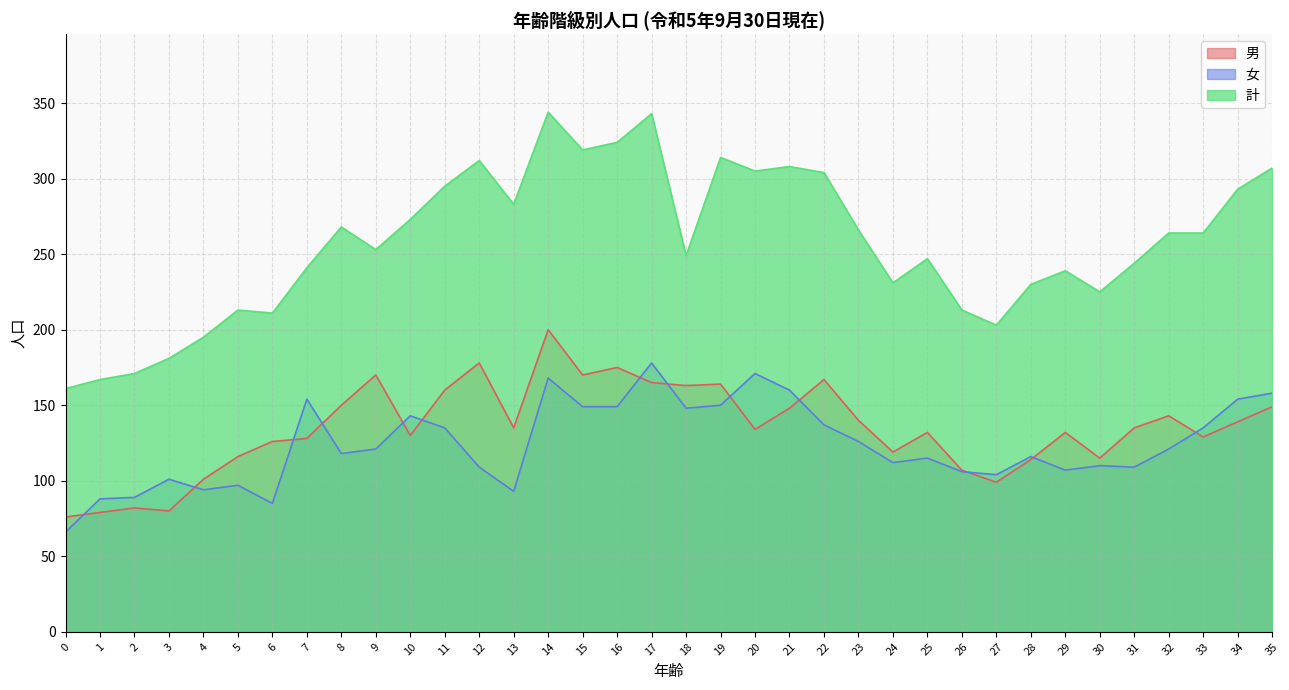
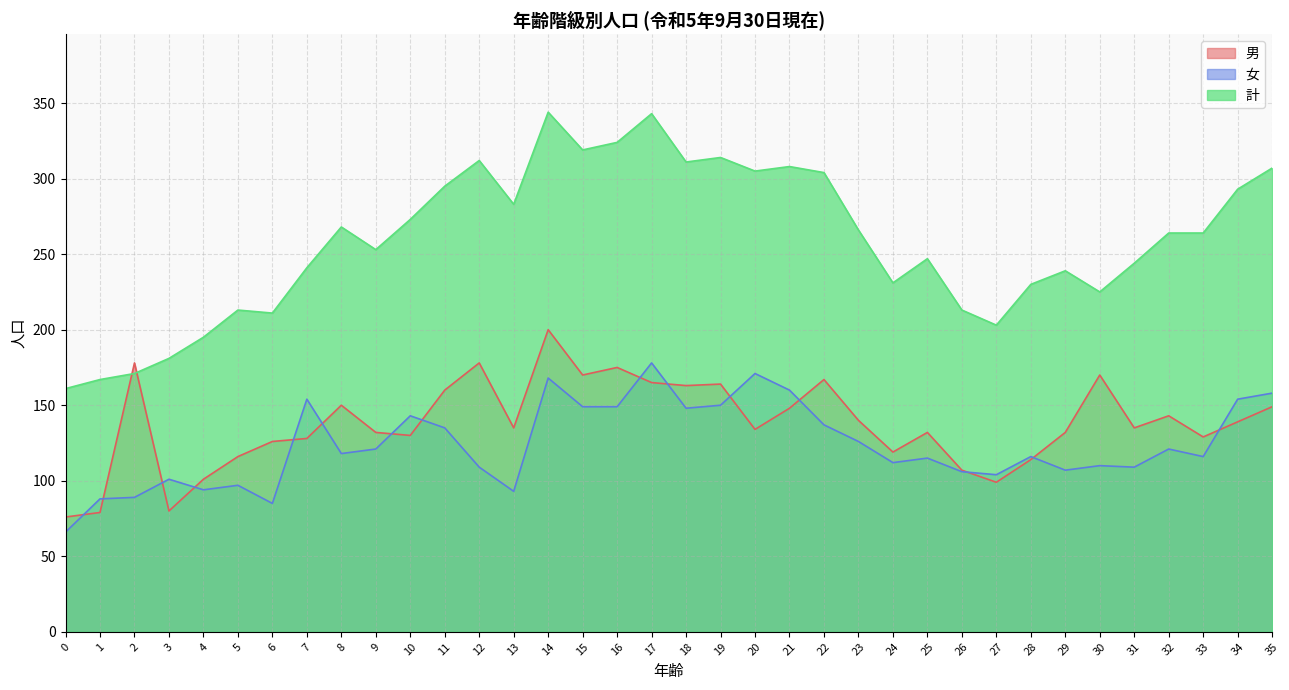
男, 2: 82 -> 178
男, 9: 170 -> 132
計, 18: 249 -> 311
男, 30: 115 -> 170
女, 33: 135 -> 116
